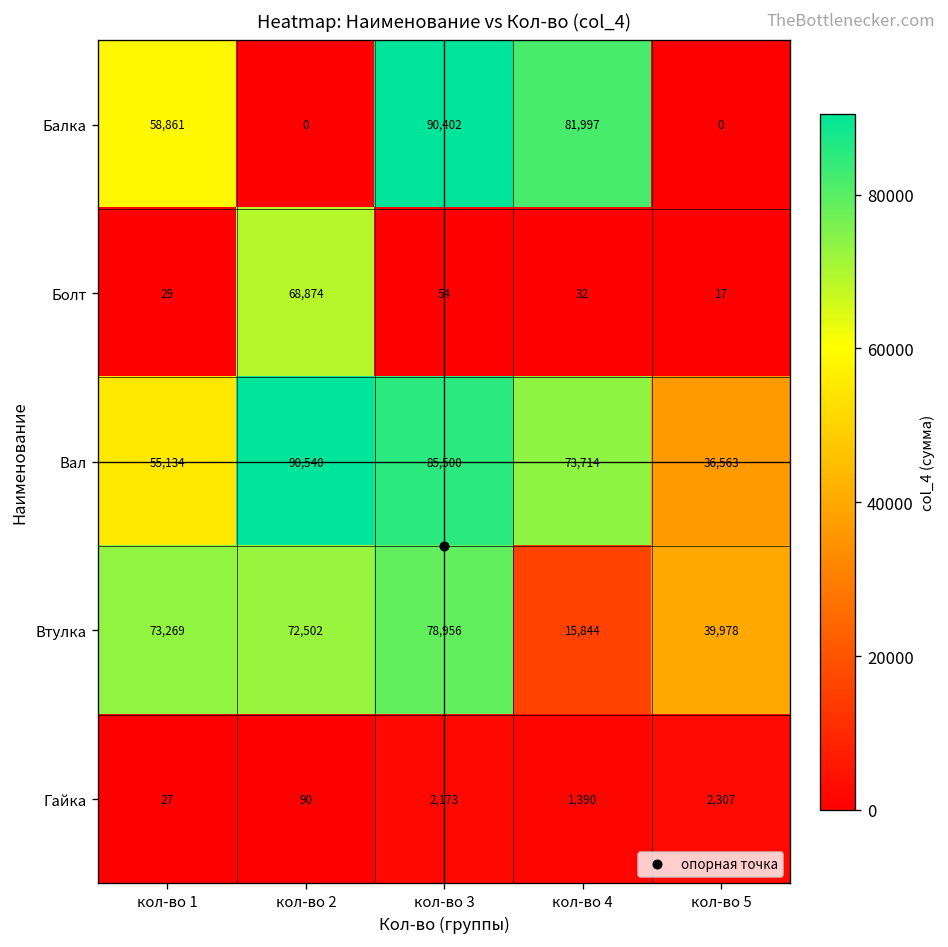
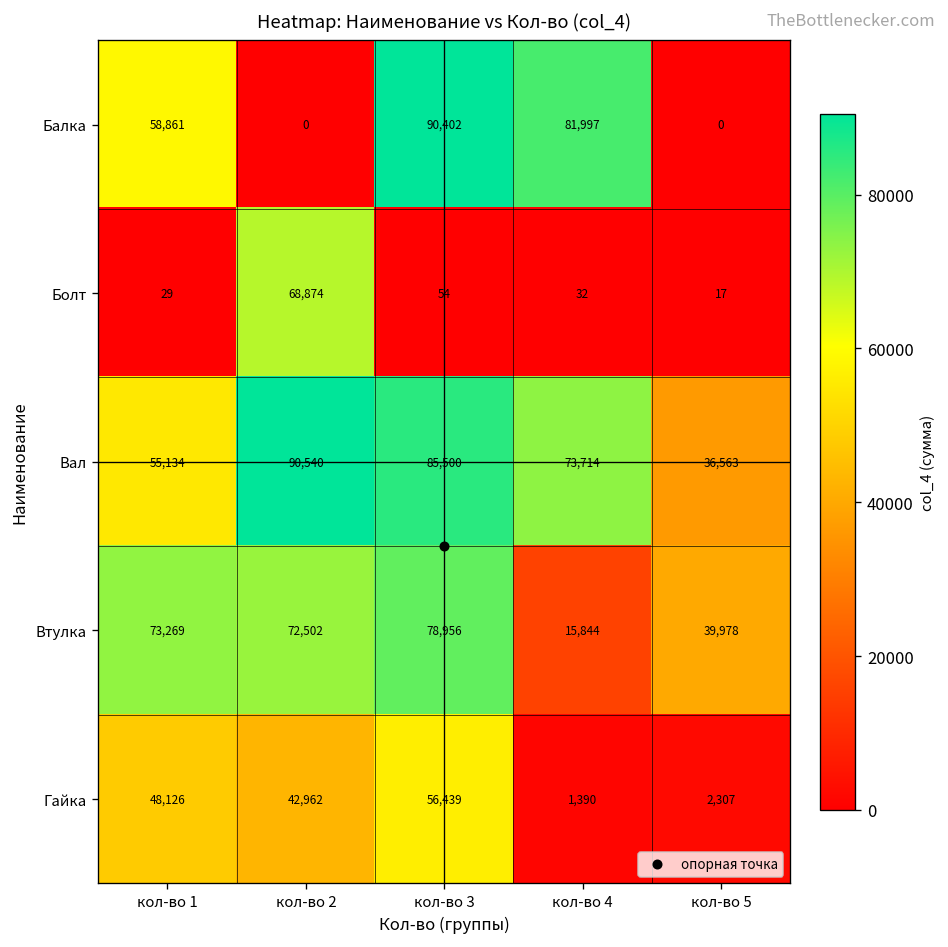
Гайка, кол-во 1: 27 -> 48,126
Гайка, кол-во 2: 90 -> 42,962
Гайка, кол-во 3: 2,173 -> 56,439
